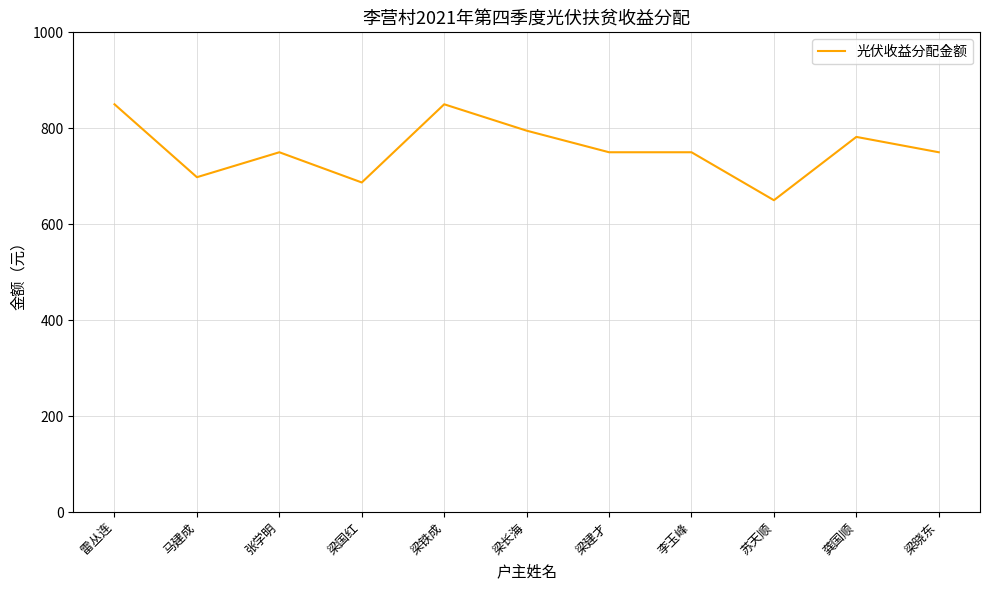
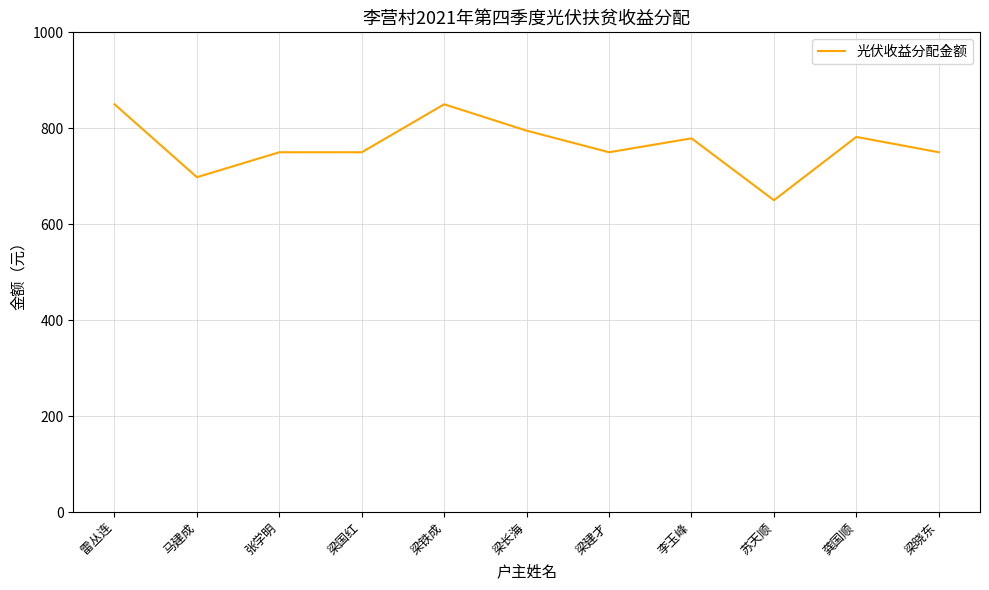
梁国红: 690 -> 750
李玉峰: 750 -> 780
